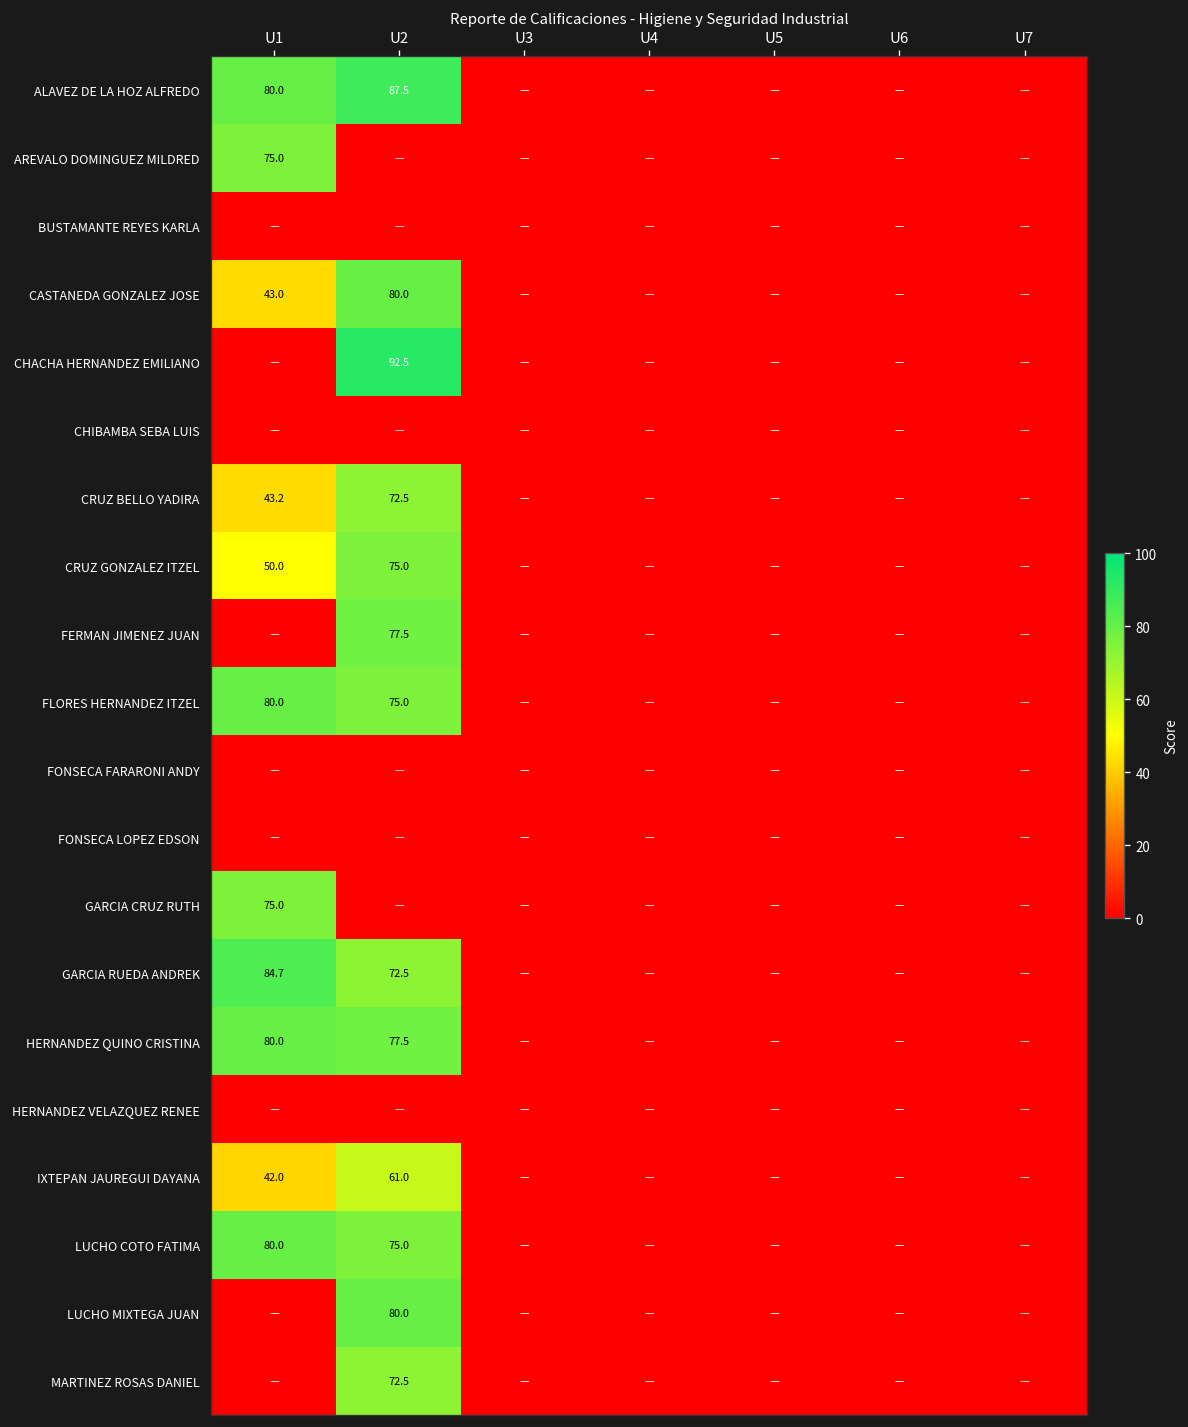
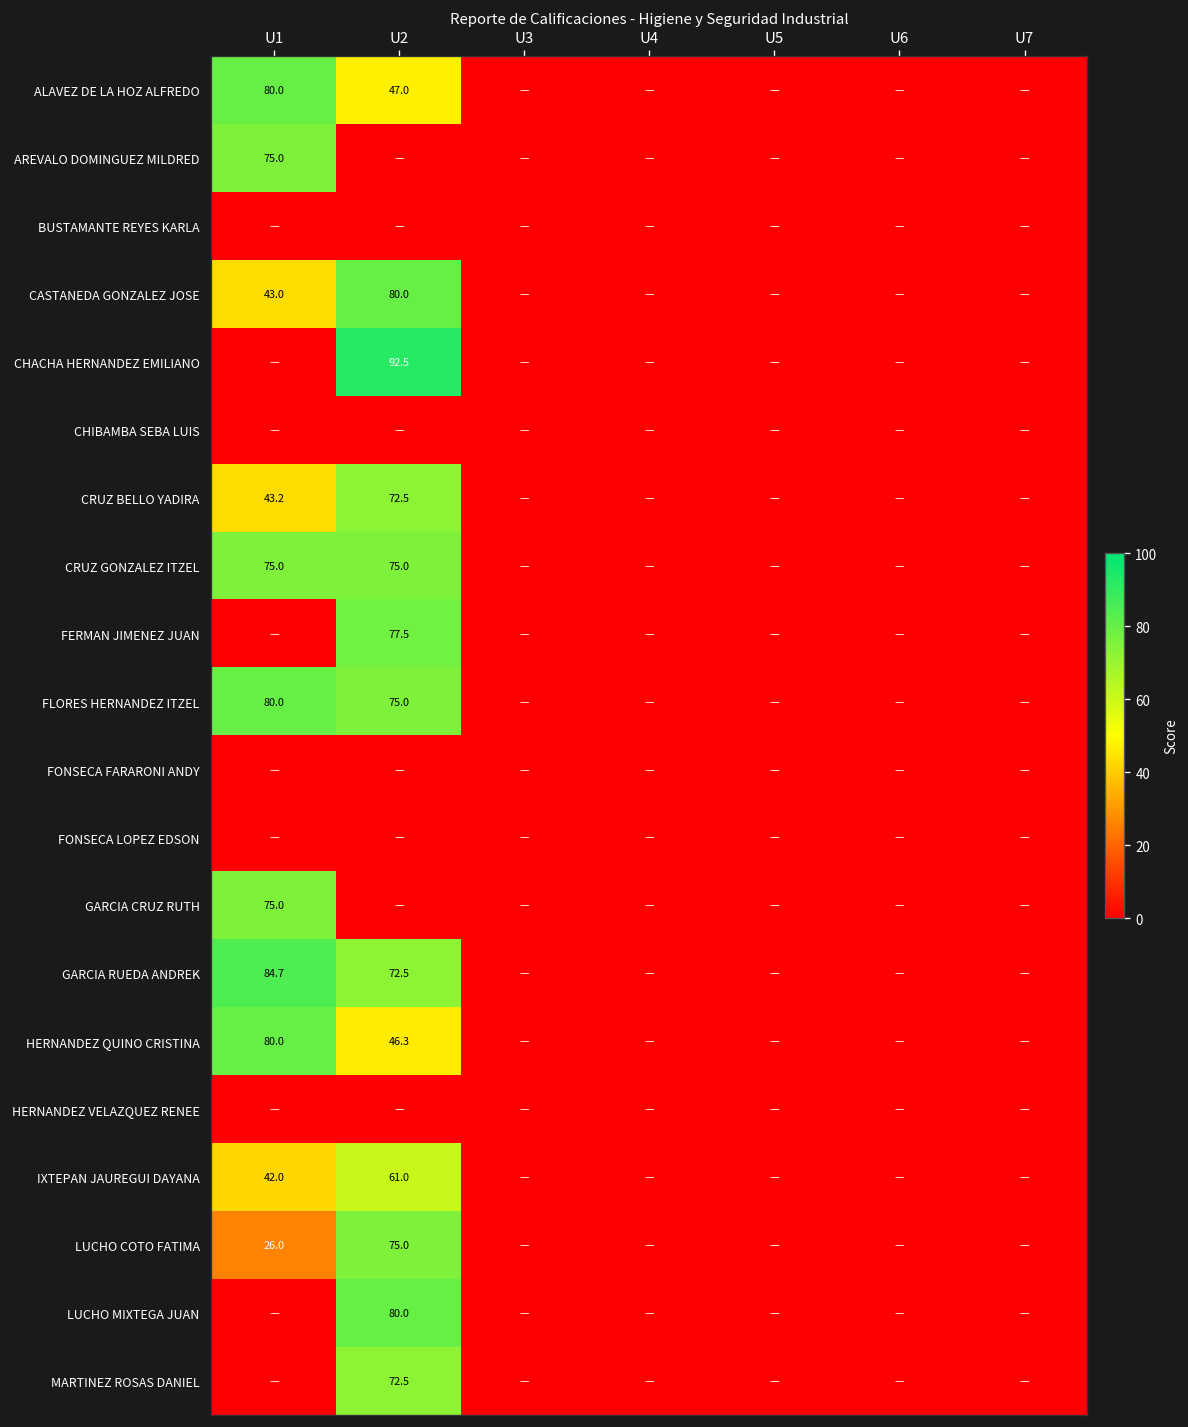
ALAVEZ DE LA HOZ ALFREDO, U2: 87.5 -> 47.0
CRUZ GONZALEZ ITZEL, U1: 50.0 -> 75.0
HERNANDEZ QUINO CRISTINA, U2: 77.5 -> 46.3
LUCHO COTO FATIMA, U1: 80.0 -> 26.0
